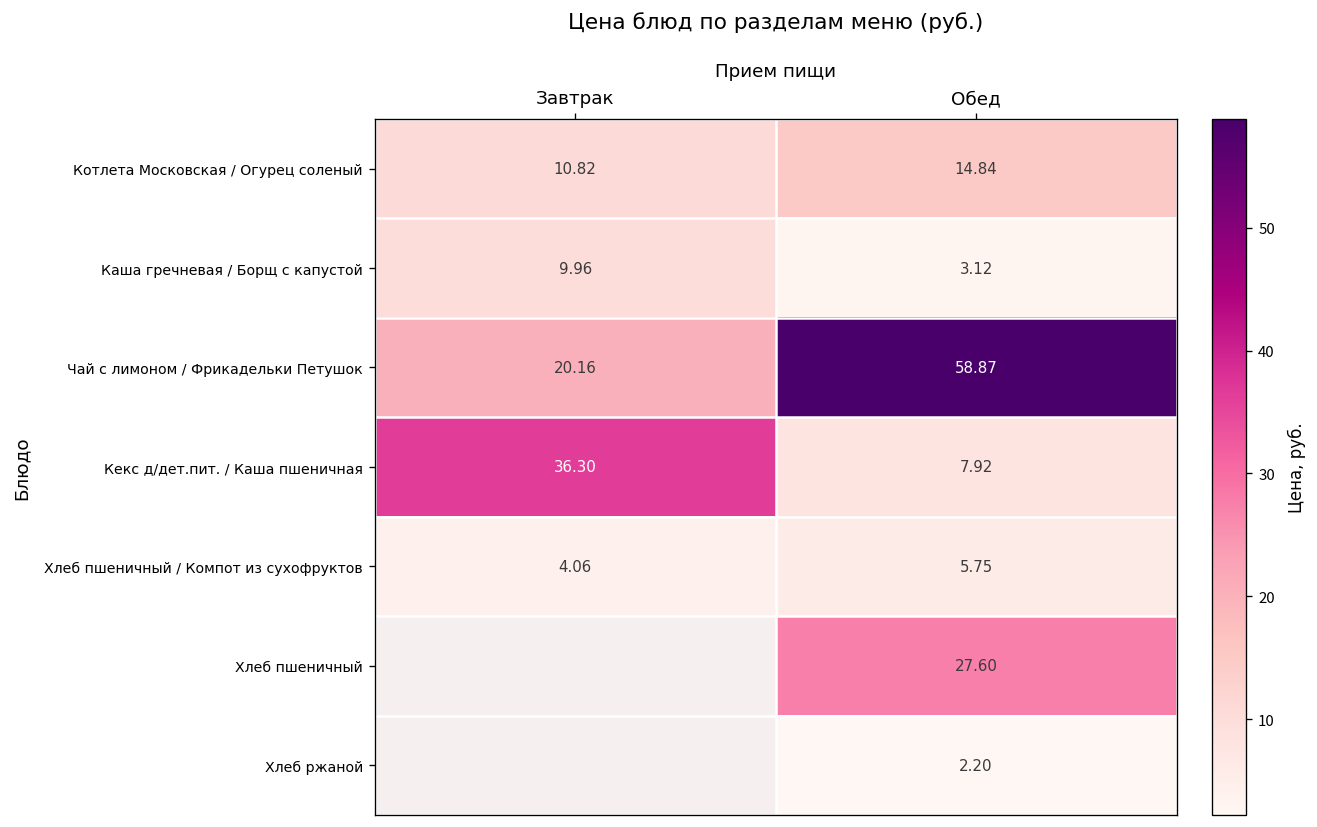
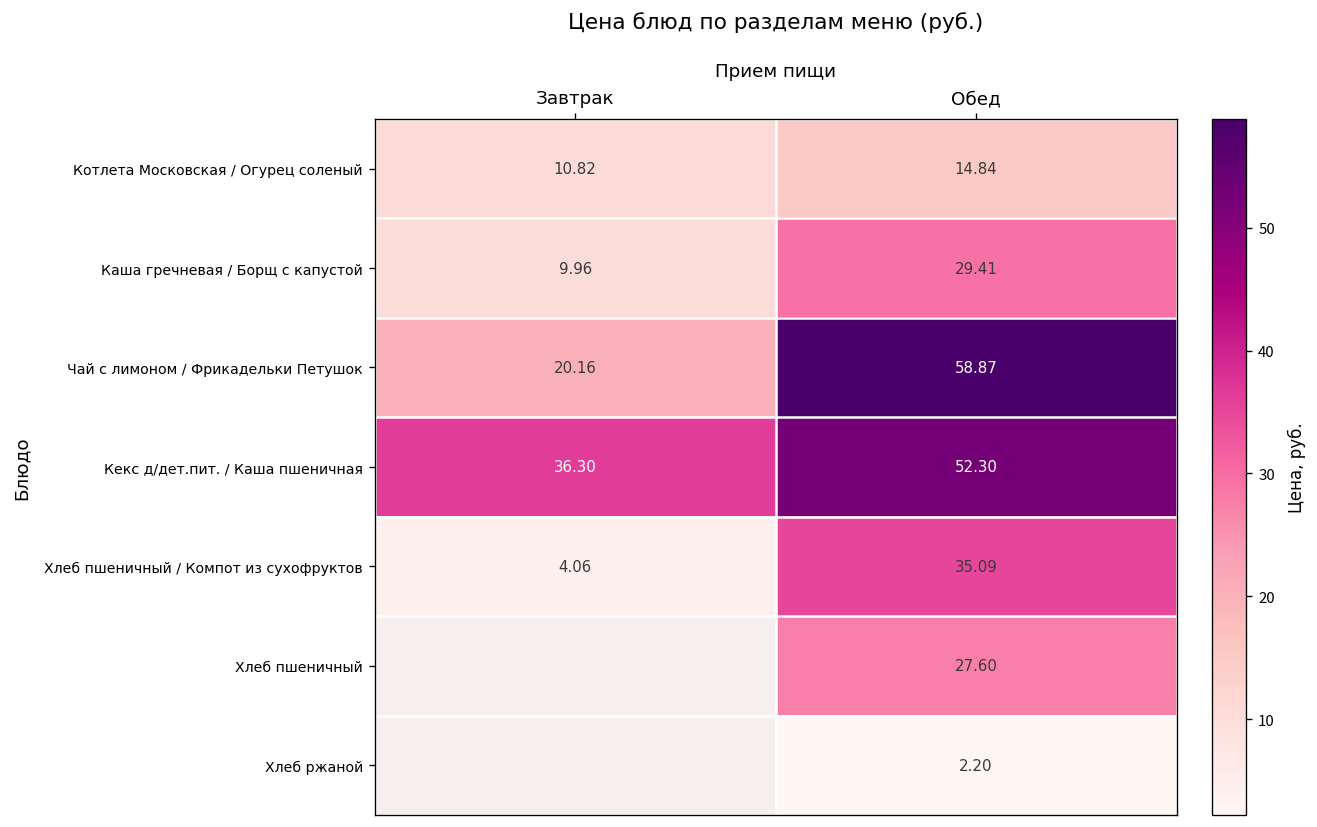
Каша гречневая / Борщ с капустой, Обед: 3.12 -> 29.41
Кекс д/дет.пит. / Каша пшеничная, Обед: 7.92 -> 52.30
Хлеб пшеничный / Компот из сухофруктов, Обед: 5.75 -> 35.09
